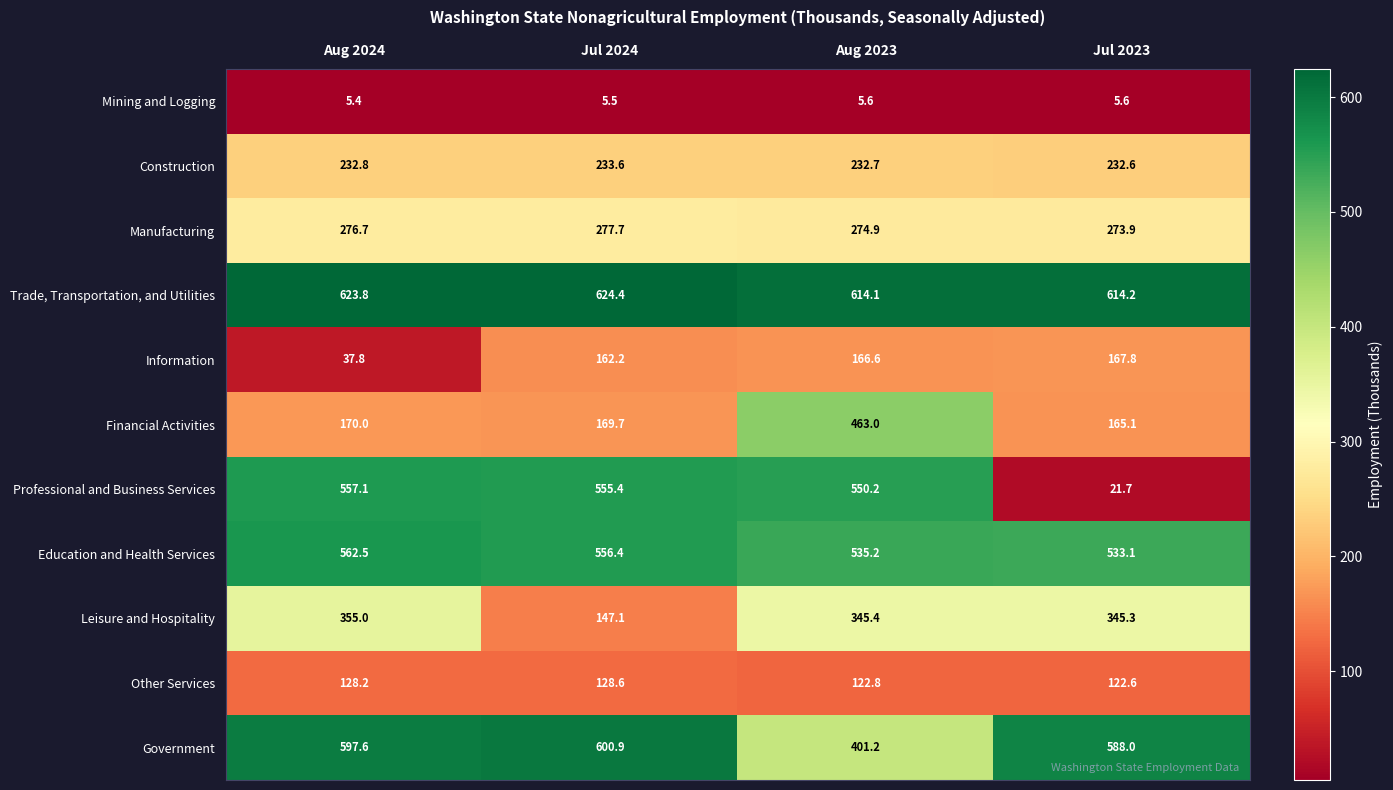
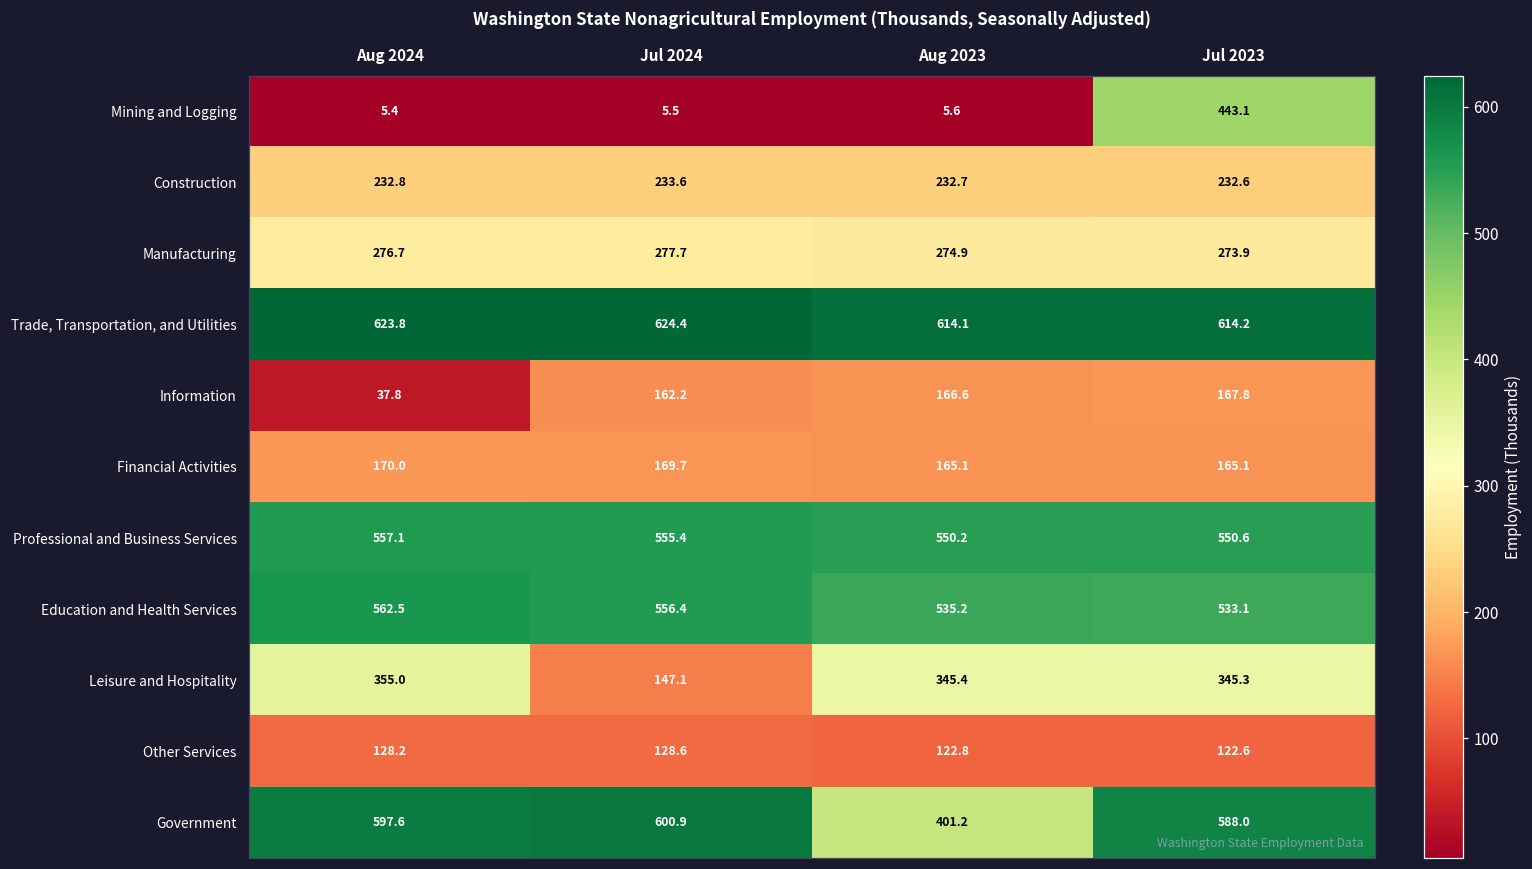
Mining and Logging, Jul 2023: 5.6 -> 443.1
Financial Activities, Aug 2023: 463.0 -> 165.1
Professional and Business Services, Jul 2023: 21.7 -> 550.6
